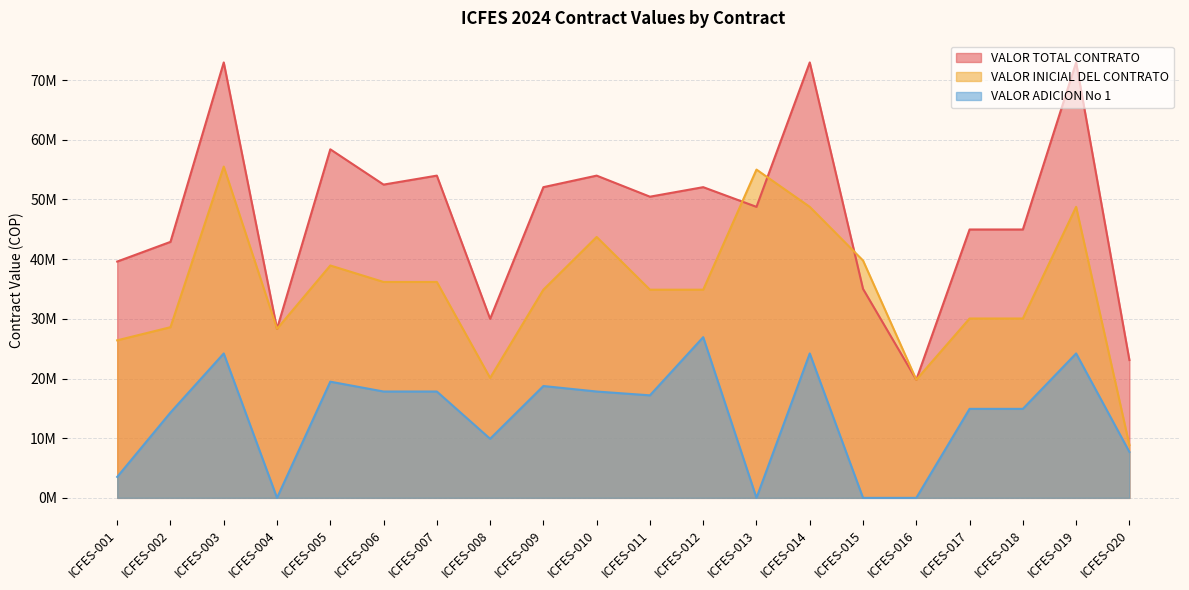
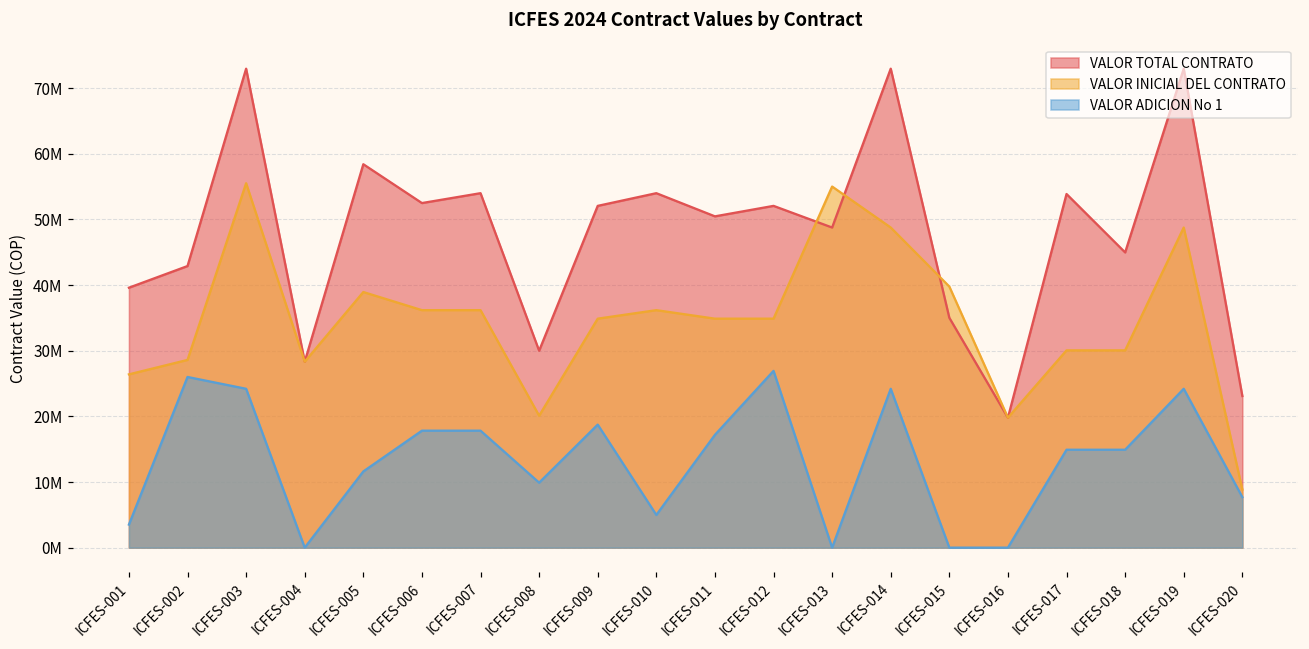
VALOR ADICION No 1, ICFES-002: 14000000 -> 26000000
VALOR ADICION No 1, ICFES-005: 19000000 -> 12000000
VALOR INICIAL DEL CONTRATO, ICFES-010: 44000000 -> 36000000
VALOR ADICION No 1, ICFES-010: 18000000 -> 5000000
VALOR TOTAL CONTRATO, ICFES-017: 45000000 -> 54000000
